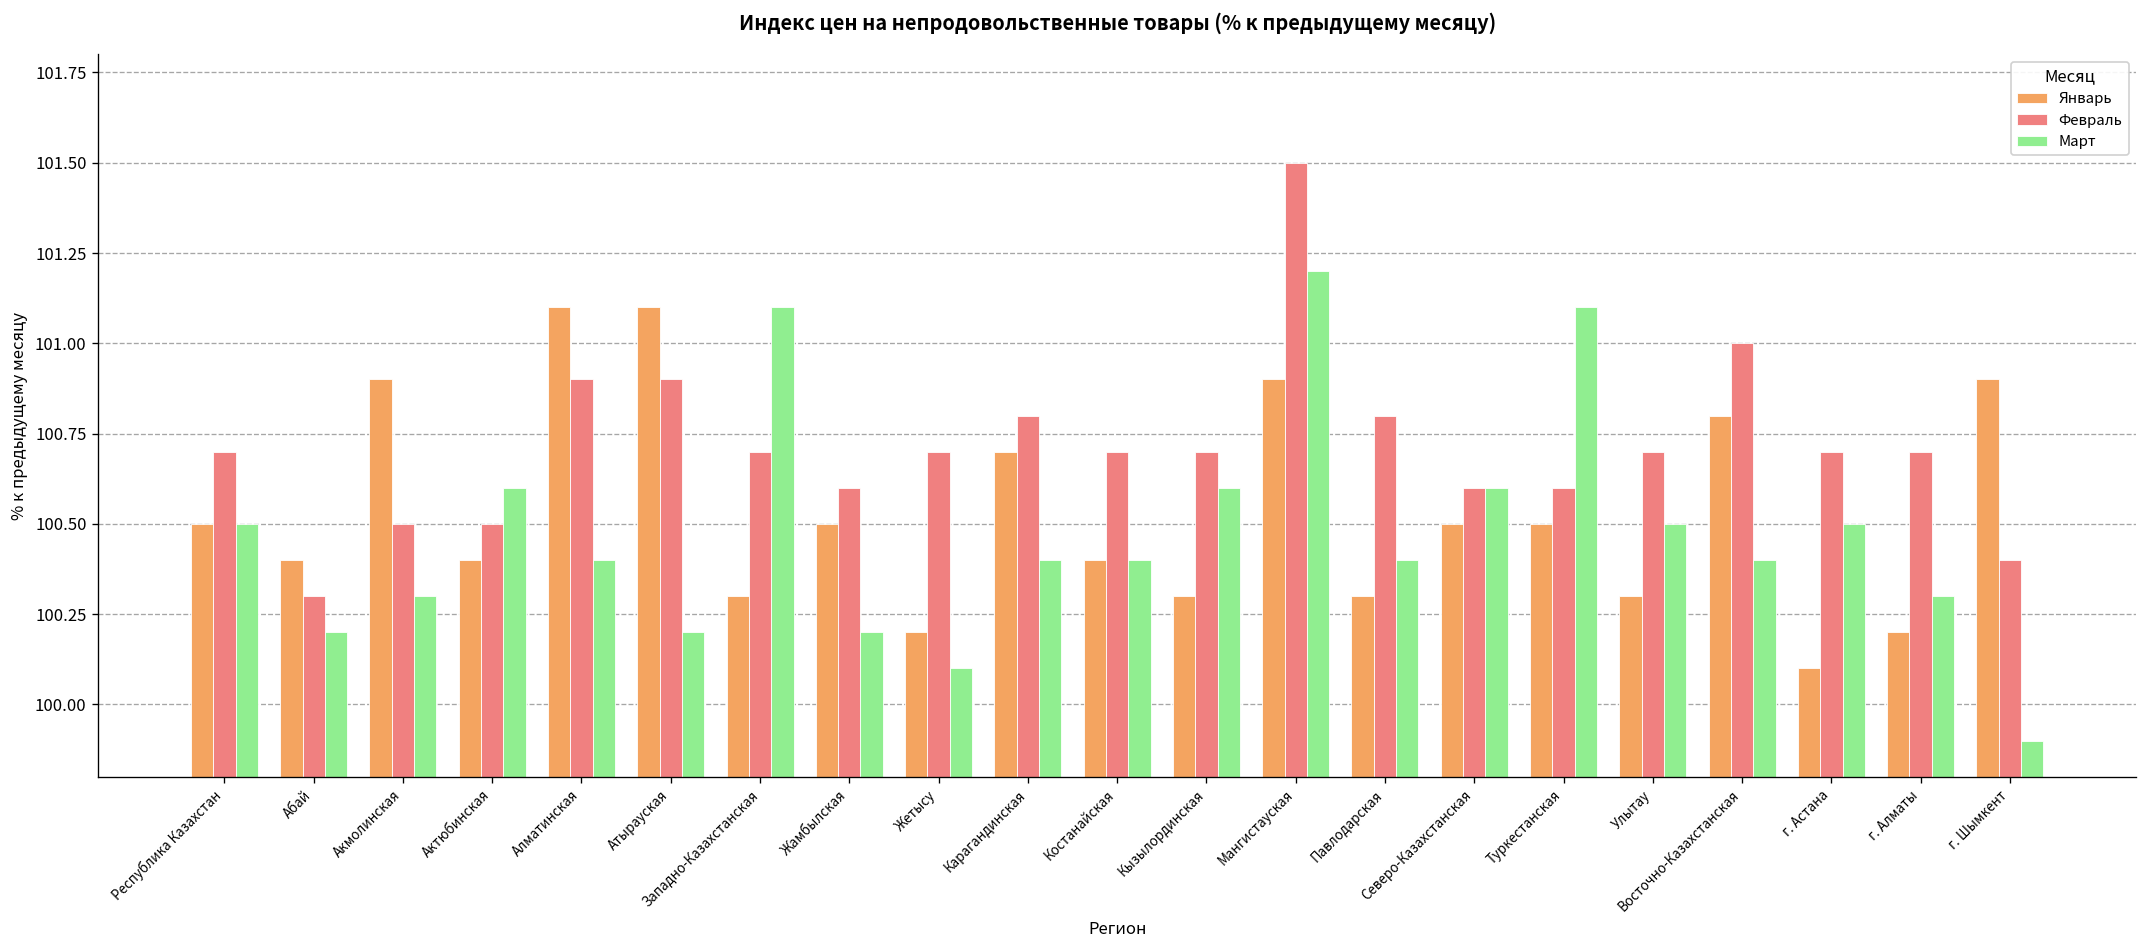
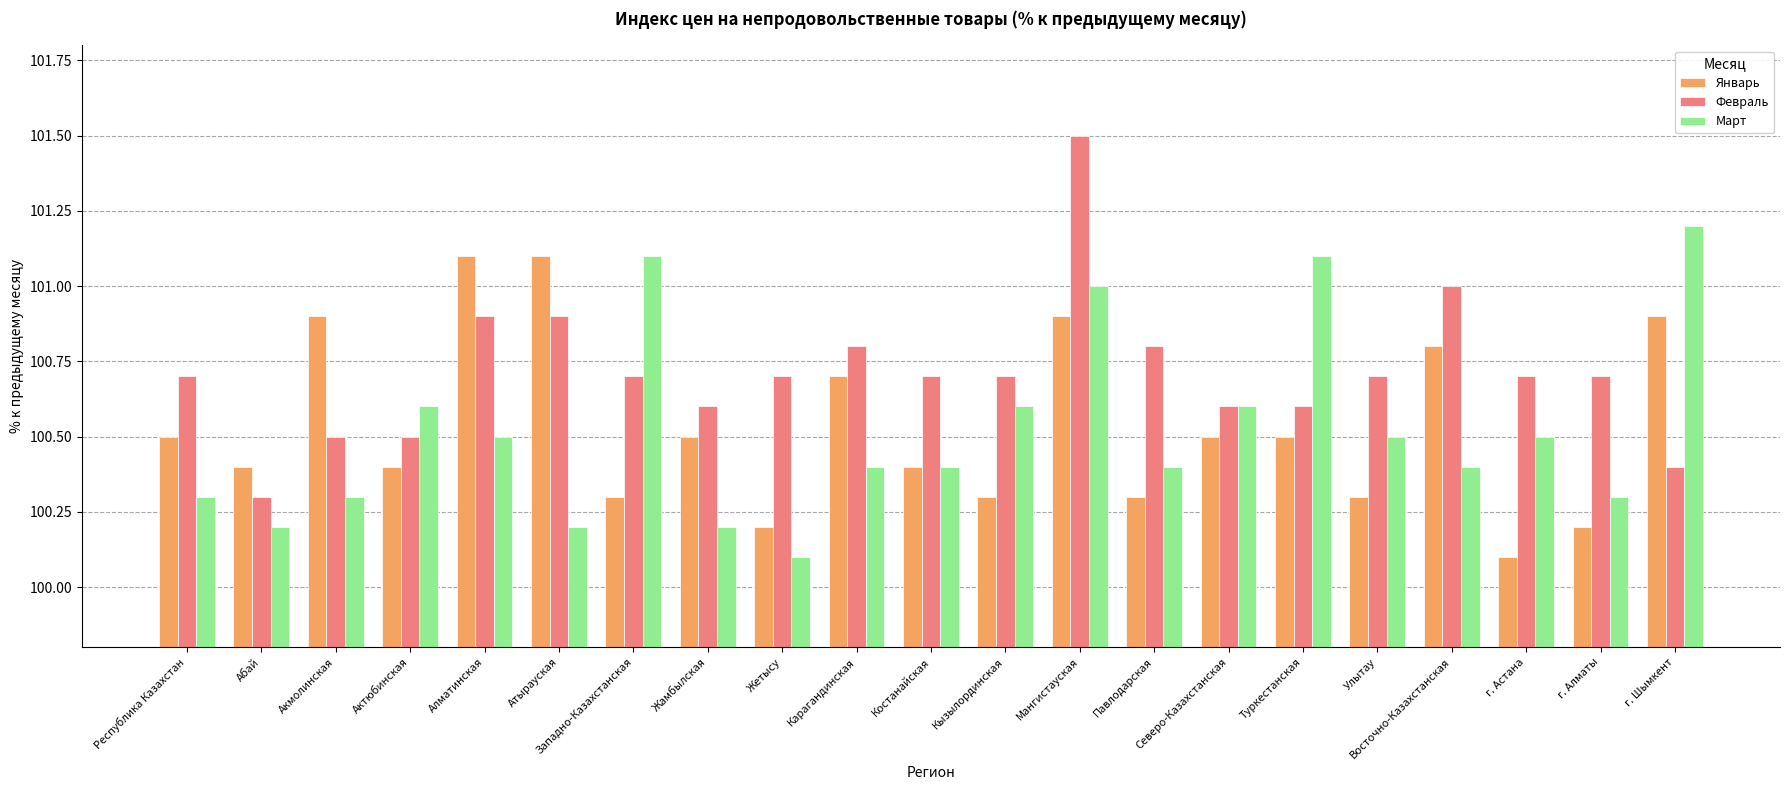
Март, Республика Казахстан: 100.5 -> 100.3
Март, Алматинская: 100.4 -> 100.5
Март, Мангистауская: 101.2 -> 101.0
Март, г. Шымкент: 99.9 -> 101.2
